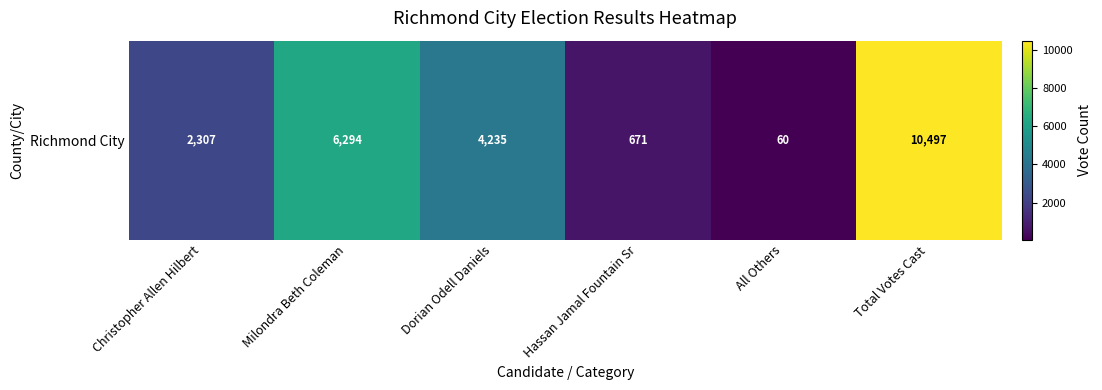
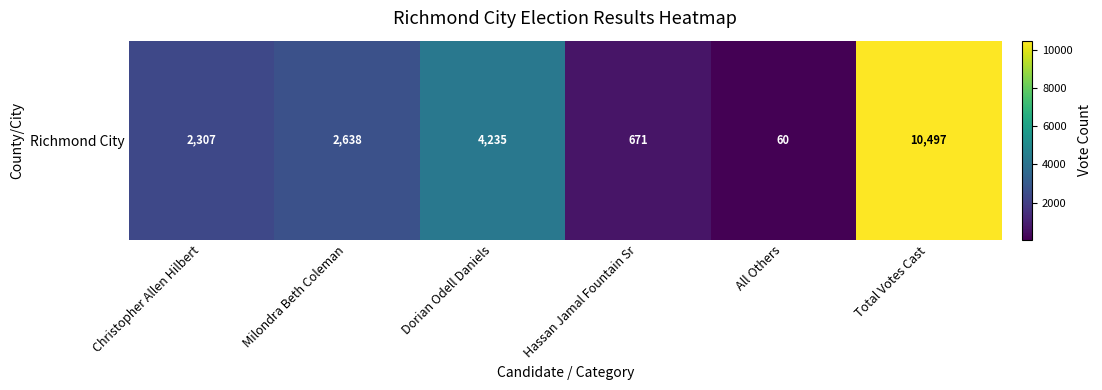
Richmond City, Milondra Beth Coleman: 6,294 -> 2,638
